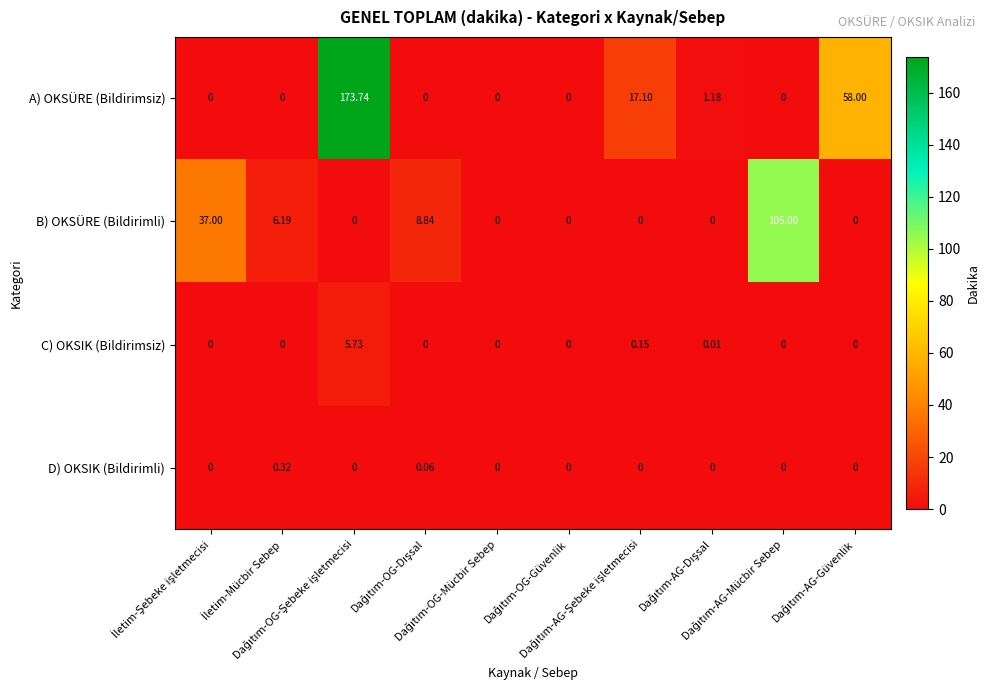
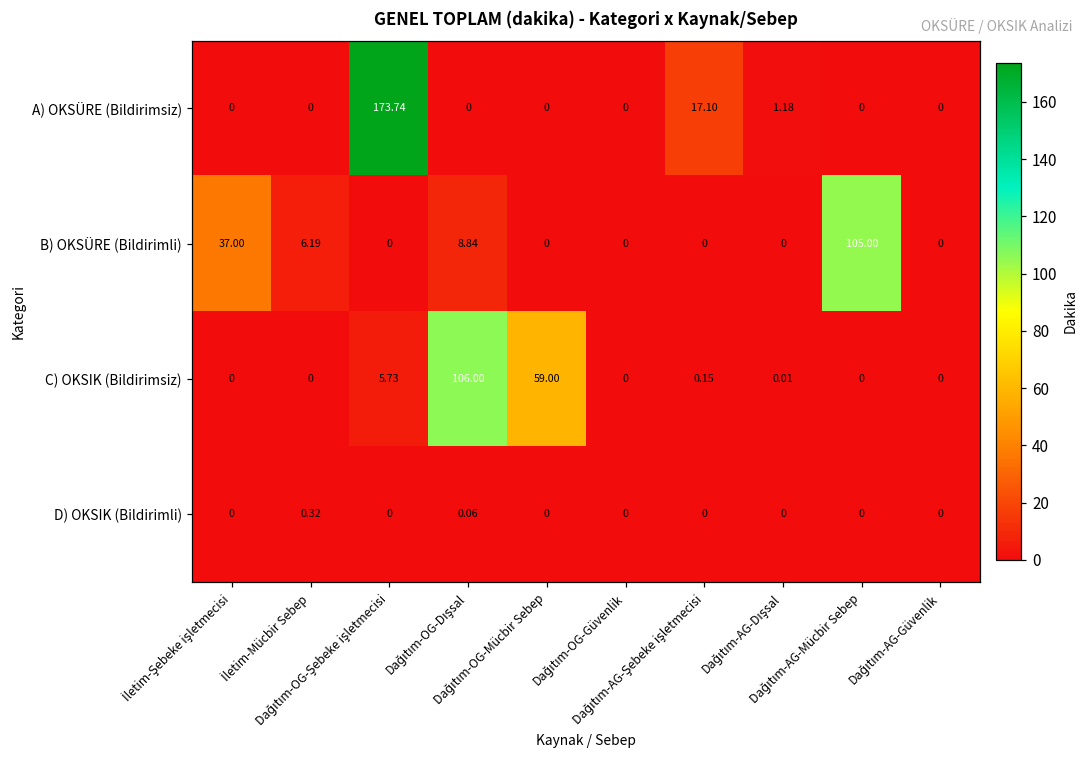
A) OKSÜRE (Bildirimsiz), Dağıtım-AG-Güvenlik: 58.00 -> 0
C) OKSIK (Bildirimsiz), Dağıtım-OG-Dışsal: 0 -> 106.00
C) OKSIK (Bildirimsiz), Dağıtım-OG-Mücbir Sebep: 0 -> 59.00
